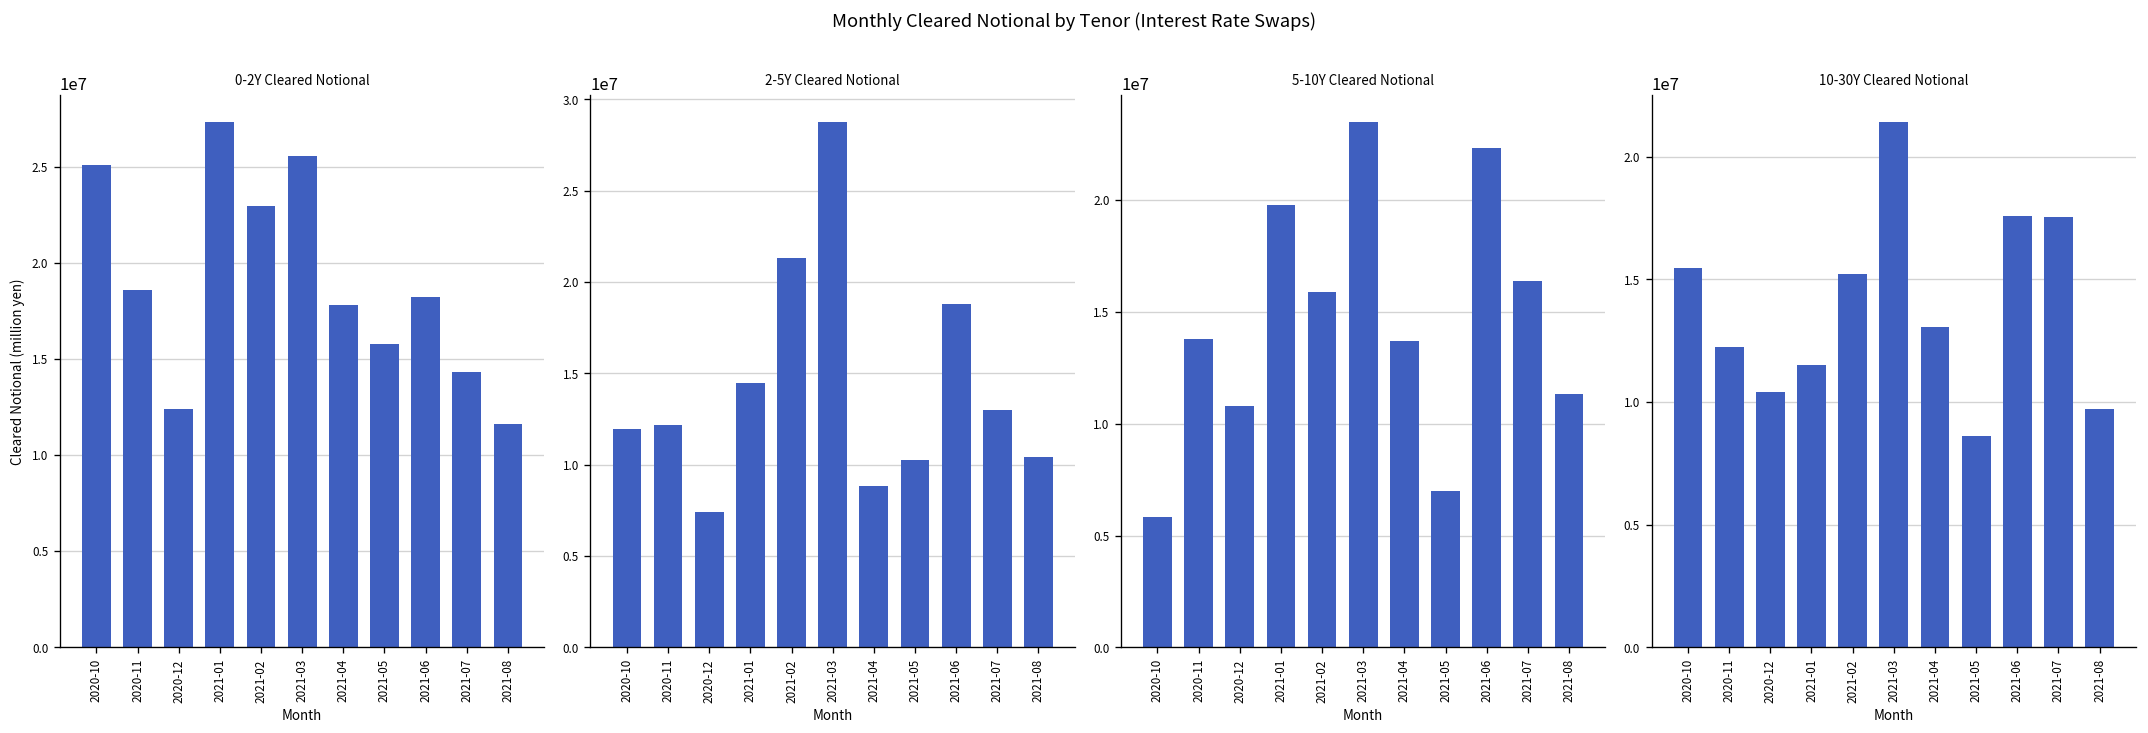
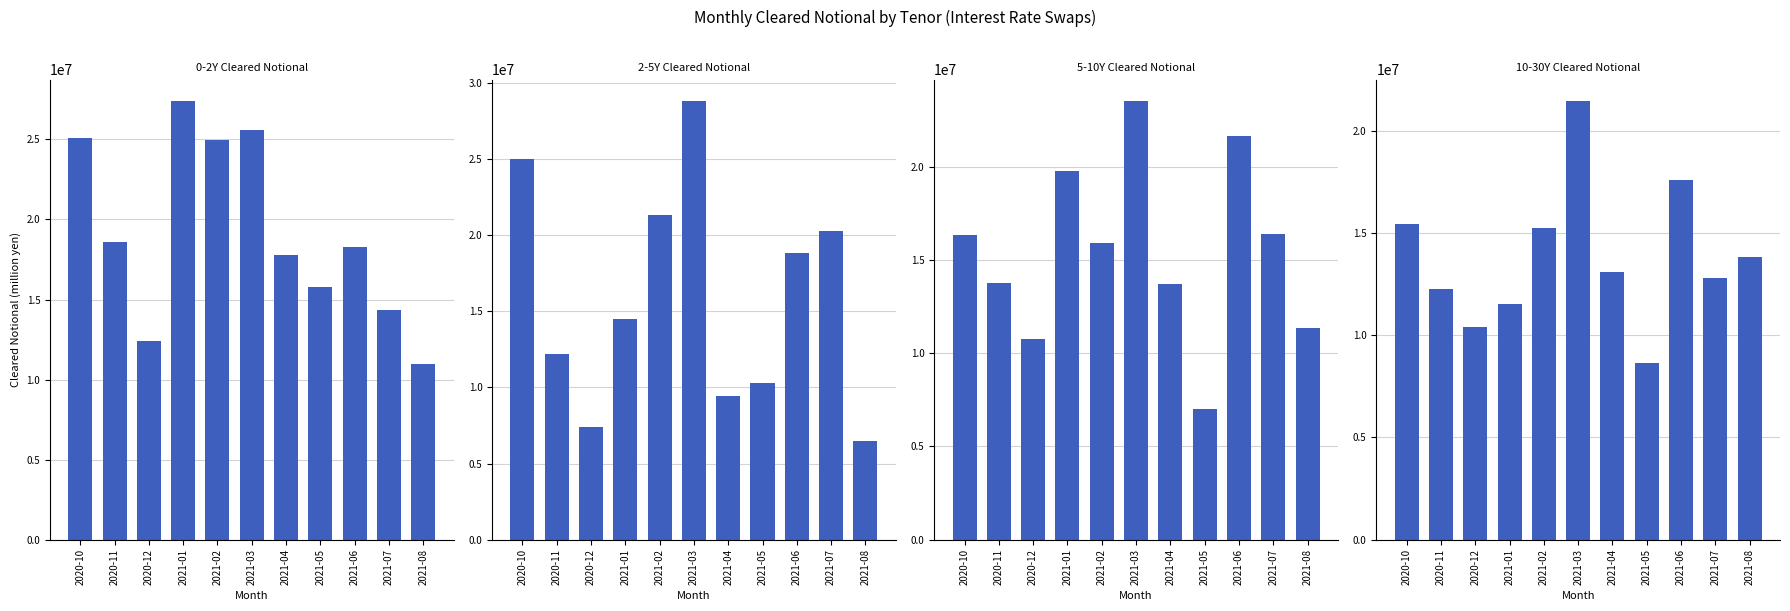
0-2Y Cleared Notional, 2021-02: 23000000 -> 25000000
0-2Y Cleared Notional, 2021-08: 11600000 -> 10900000
2-5Y Cleared Notional, 2020-10: 11900000 -> 25000000
2-5Y Cleared Notional, 2021-04: 8900000 -> 9400000
2-5Y Cleared Notional, 2021-07: 13000000 -> 20300000
2-5Y Cleared Notional, 2021-08: 10400000 -> 6500000
5-10Y Cleared Notional, 2020-10: 5800000 -> 16400000
5-10Y Cleared Notional, 2021-06: 22300000 -> 21700000
10-30Y Cleared Notional, 2021-07: 17600000 -> 12800000
10-30Y Cleared Notional, 2021-08: 9700000 -> 13900000
